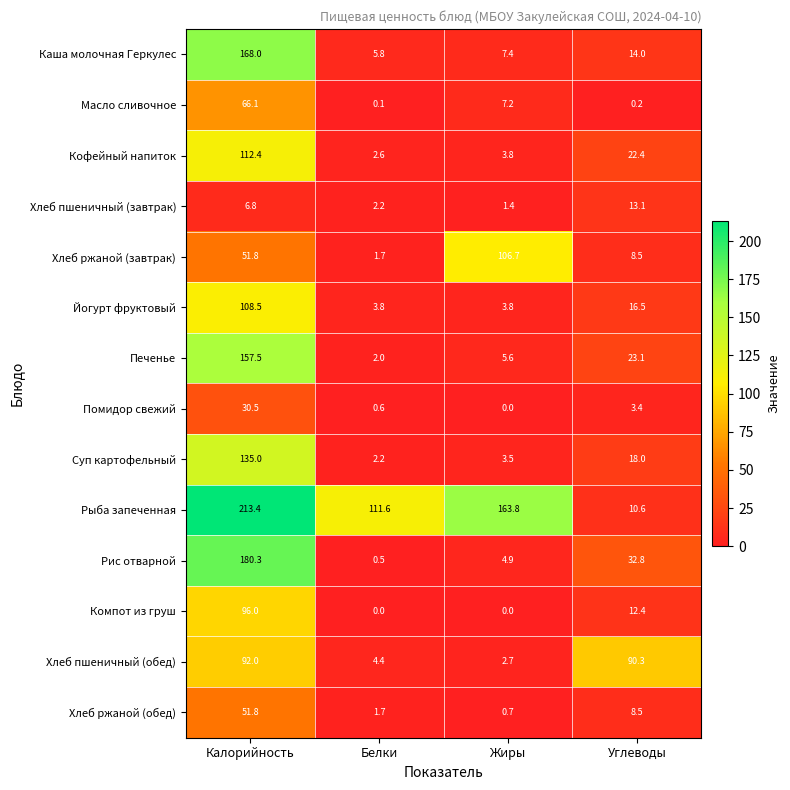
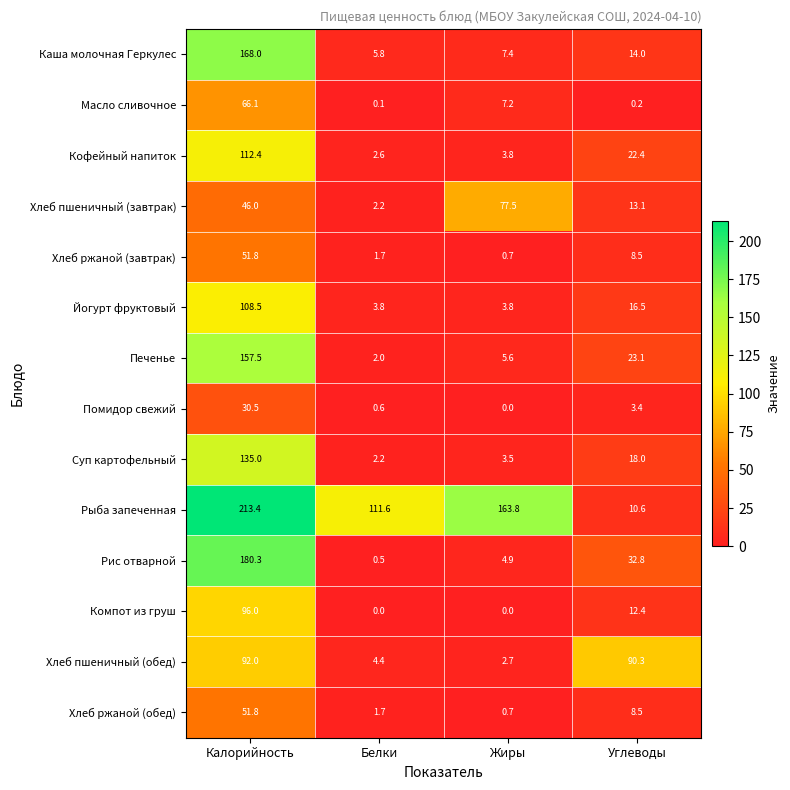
Хлеб пшеничный (завтрак), Калорийность: 6.8 -> 46.0
Хлеб пшеничный (завтрак), Жиры: 1.4 -> 77.5
Хлеб ржаной (завтрак), Жиры: 106.7 -> 0.7
